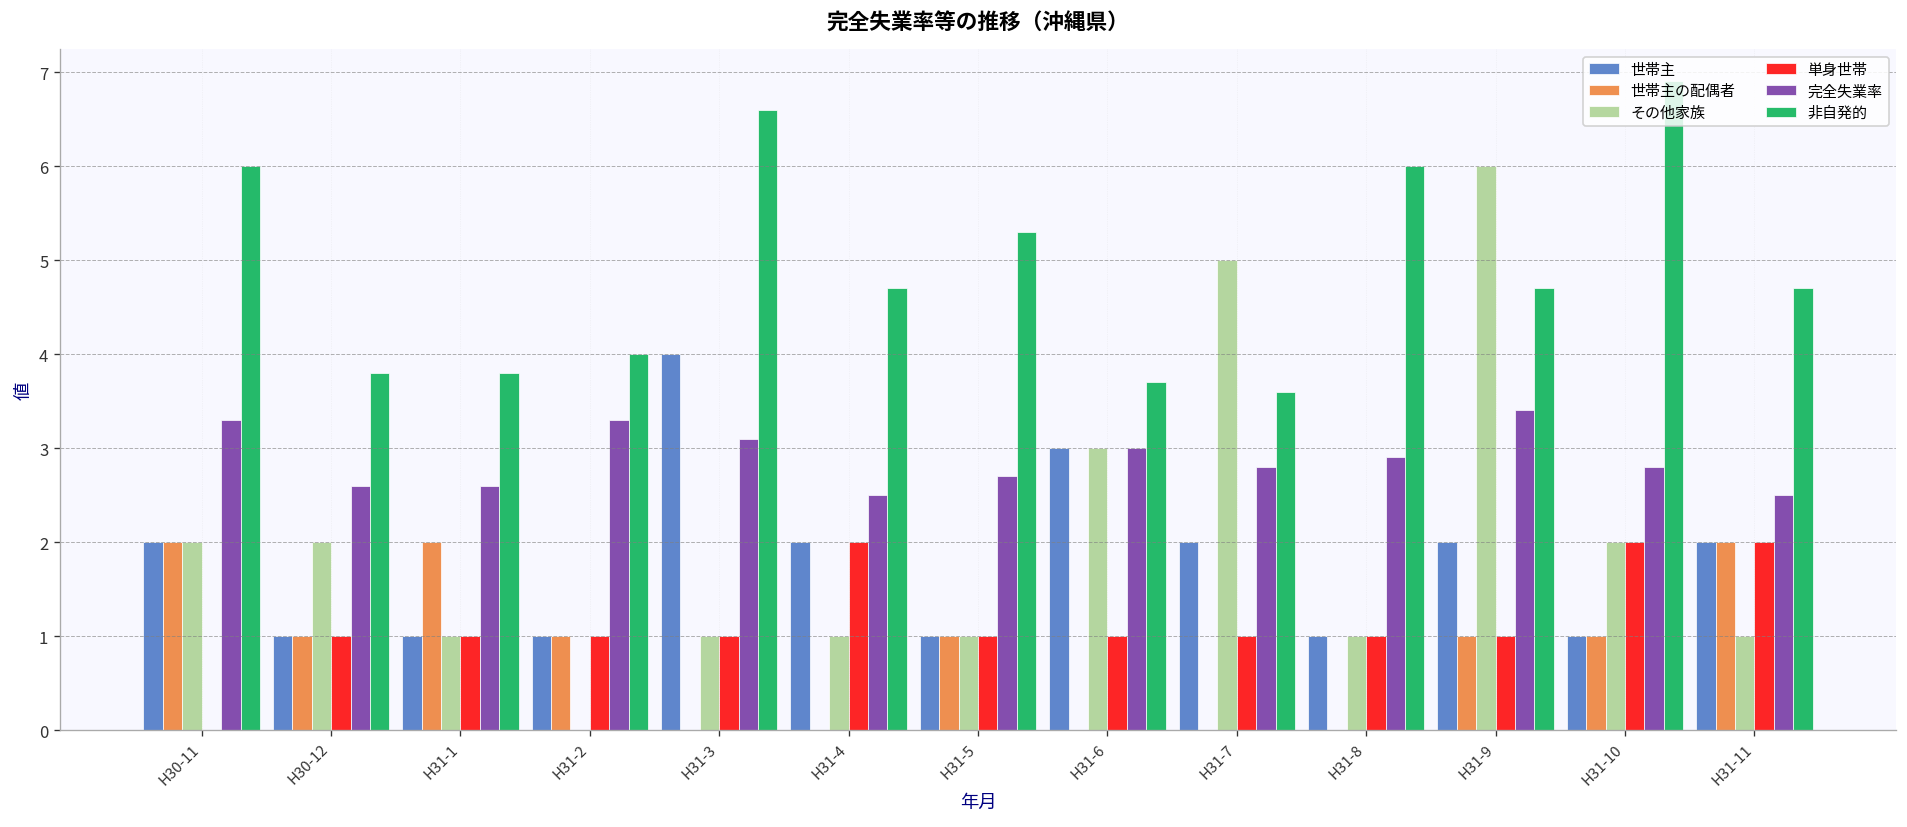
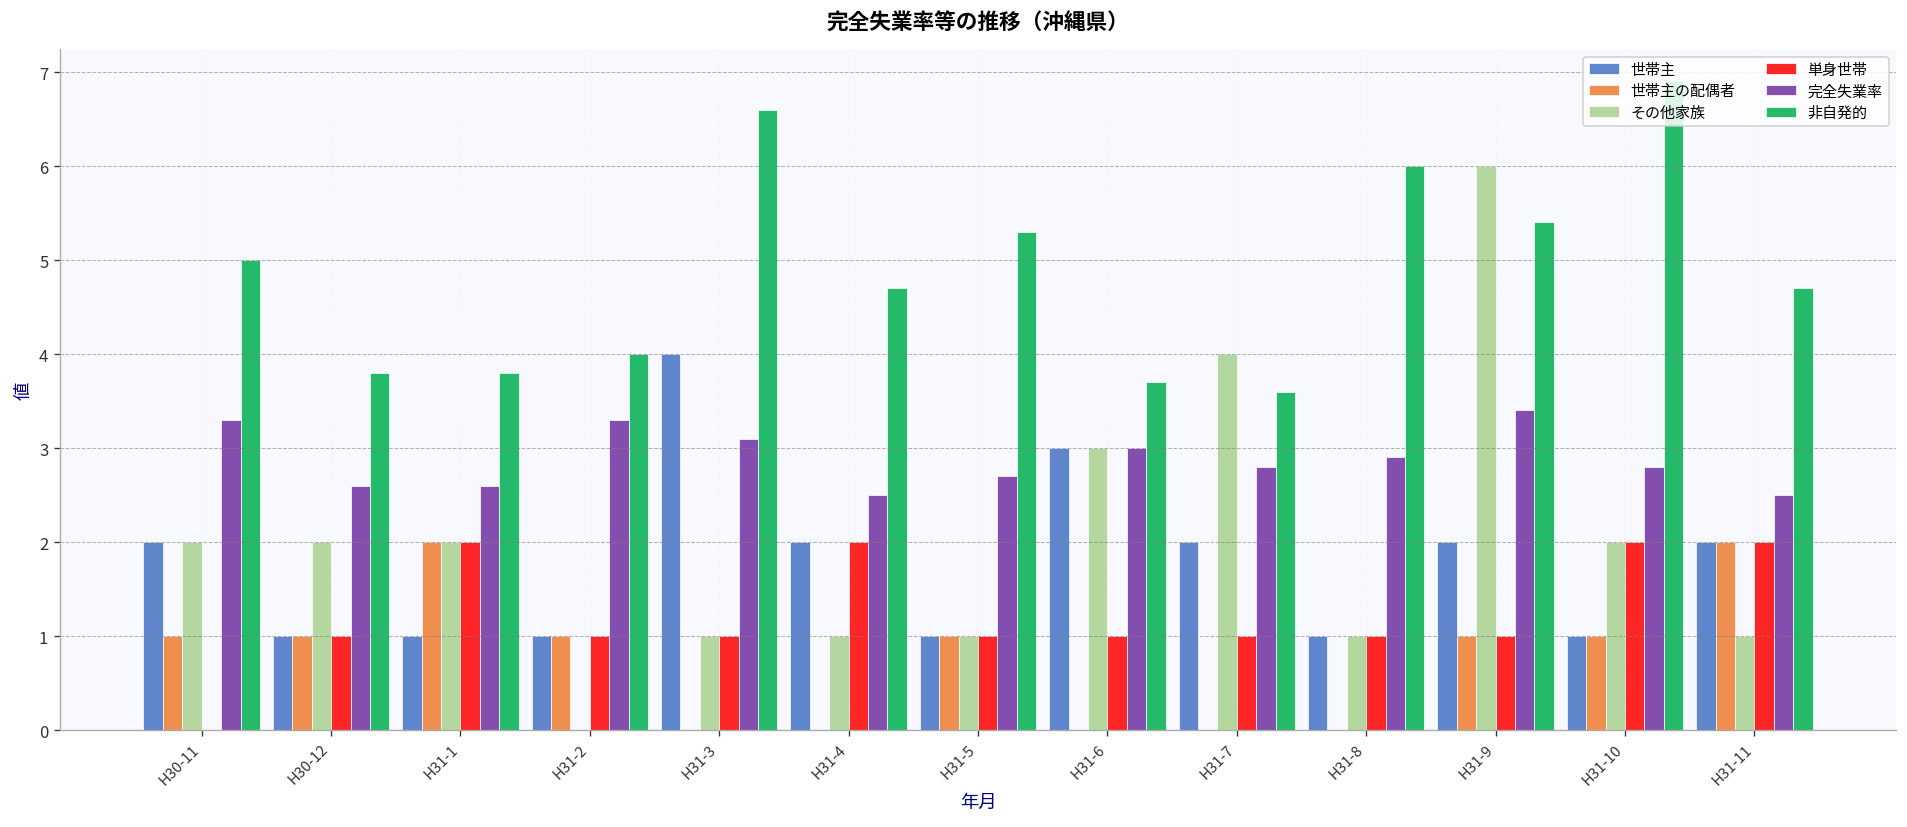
世帯主の配偶者, H30-11: 2 -> 1
非自発的, H30-11: 6 -> 5
その他家族, H31-1: 1 -> 2
単身世帯, H31-1: 1 -> 2
その他家族, H31-7: 5 -> 4
非自発的, H31-9: 4.7 -> 5.4
